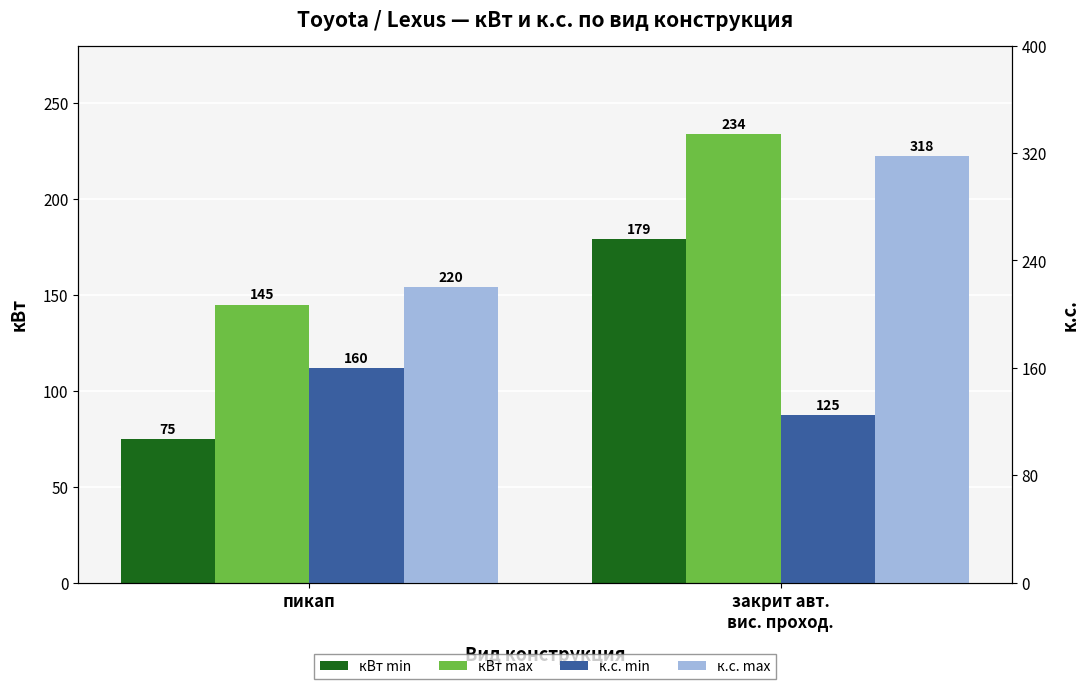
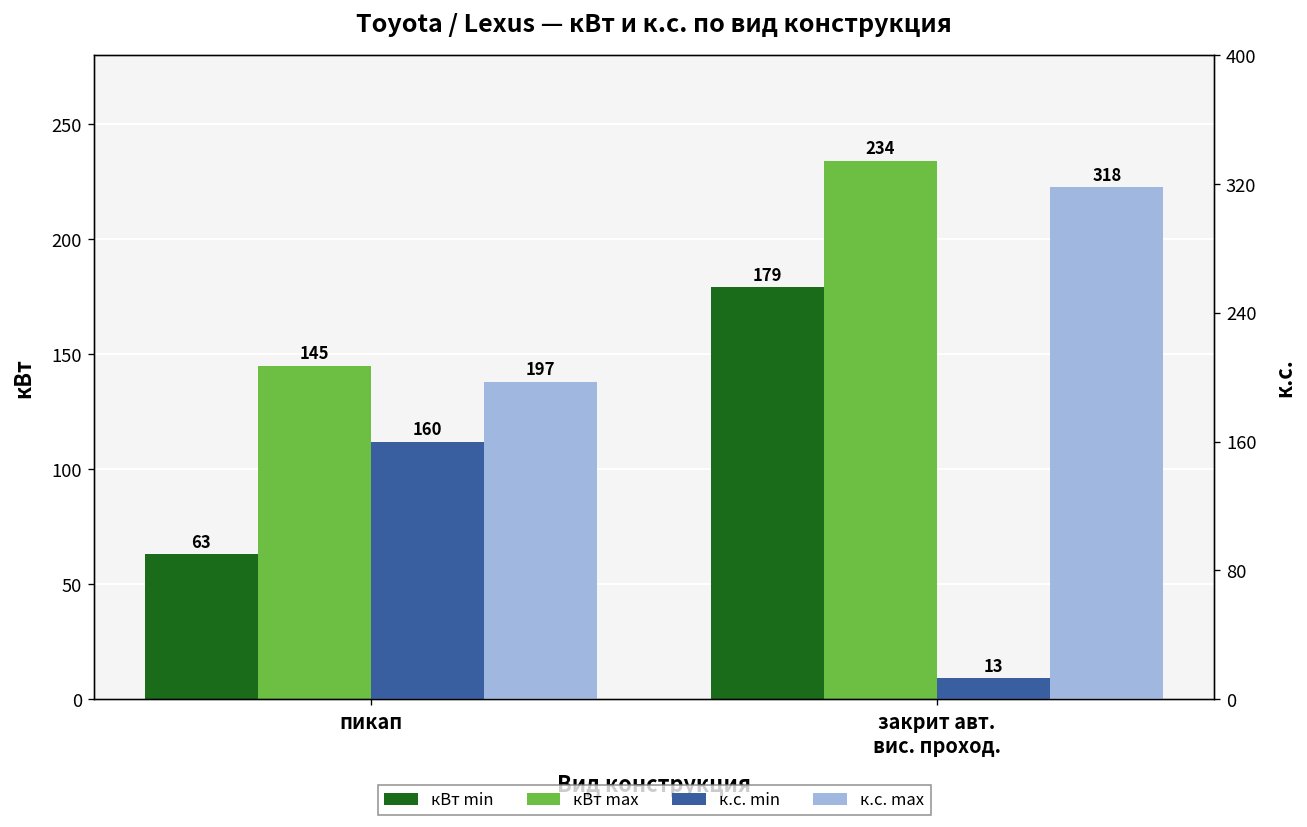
кВт min, пикап: 75 -> 63
к.с. max, пикап: 220 -> 197
к.с. min, закрит авт. вис. проход.: 125 -> 13
